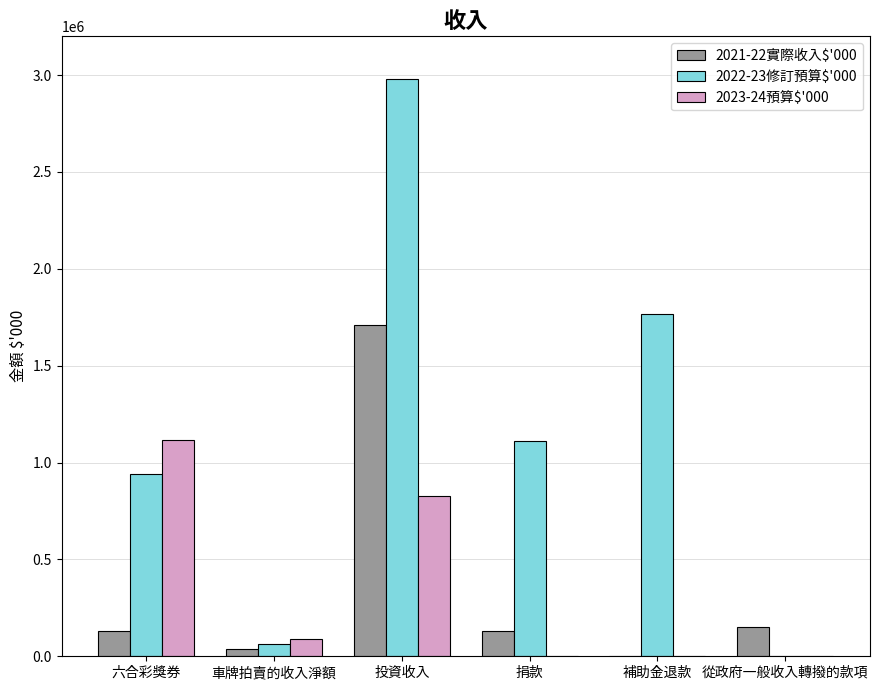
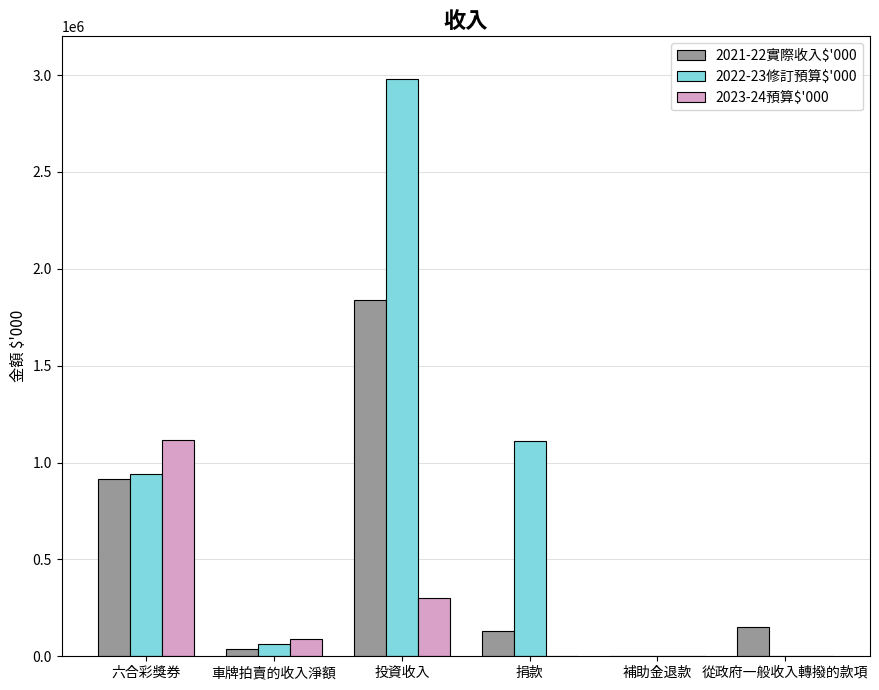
2021-22實際收入$'000, 六合彩獎券: 130000 -> 920000
2021-22實際收入$'000, 投資收入: 1710000 -> 1840000
2023-24預算$'000, 投資收入: 830000 -> 300000
2022-23修訂預算$'000, 補助金退款: 1770000 -> 0
